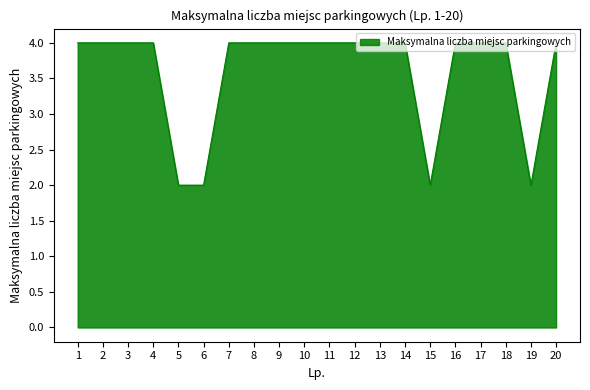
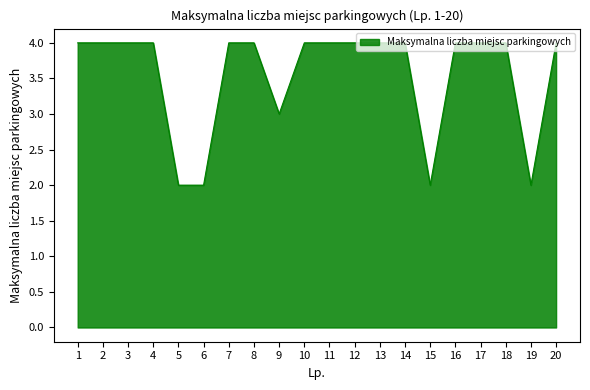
9: 4 -> 3
